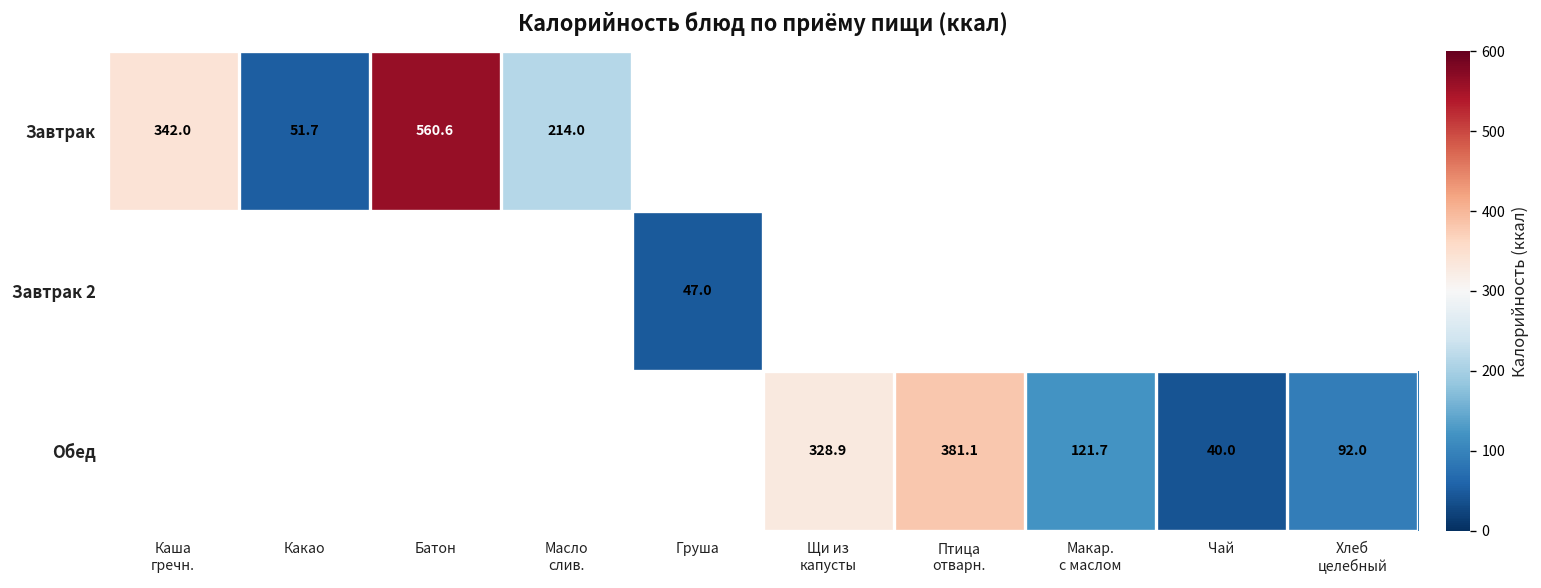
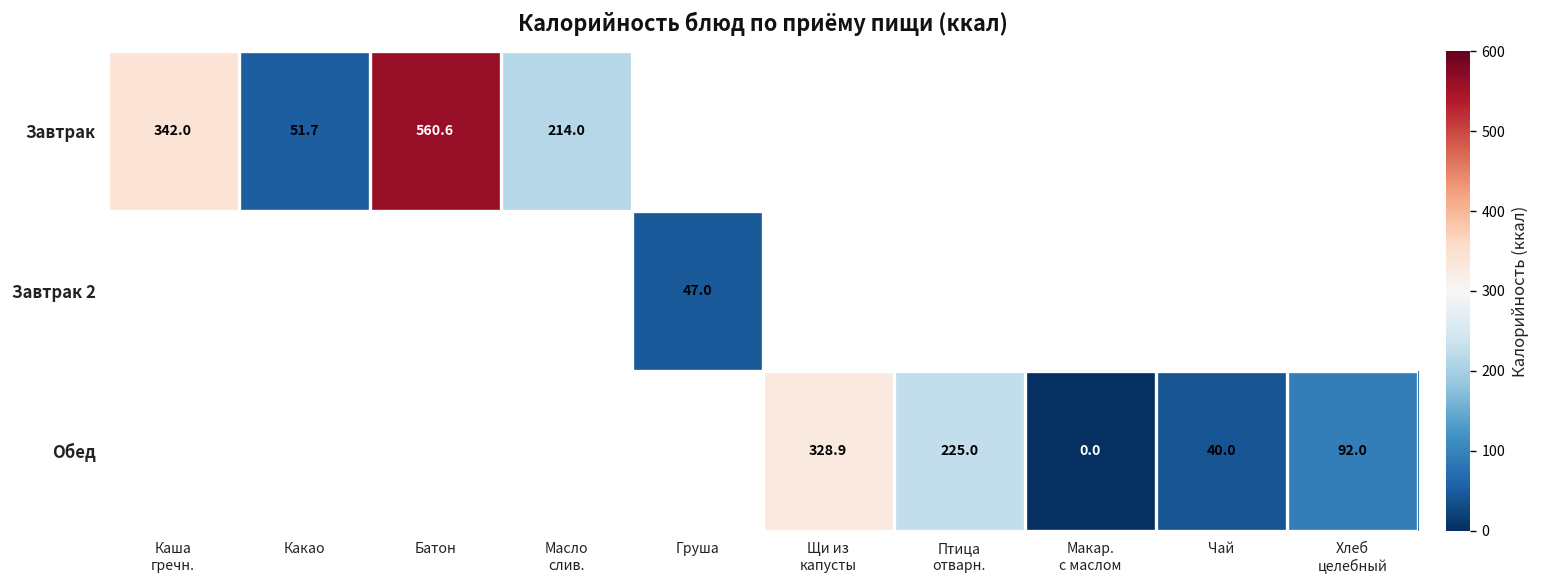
Обед, Птица отварн.: 381.1 -> 225.0
Обед, Макар. с маслом: 121.7 -> 0.0
